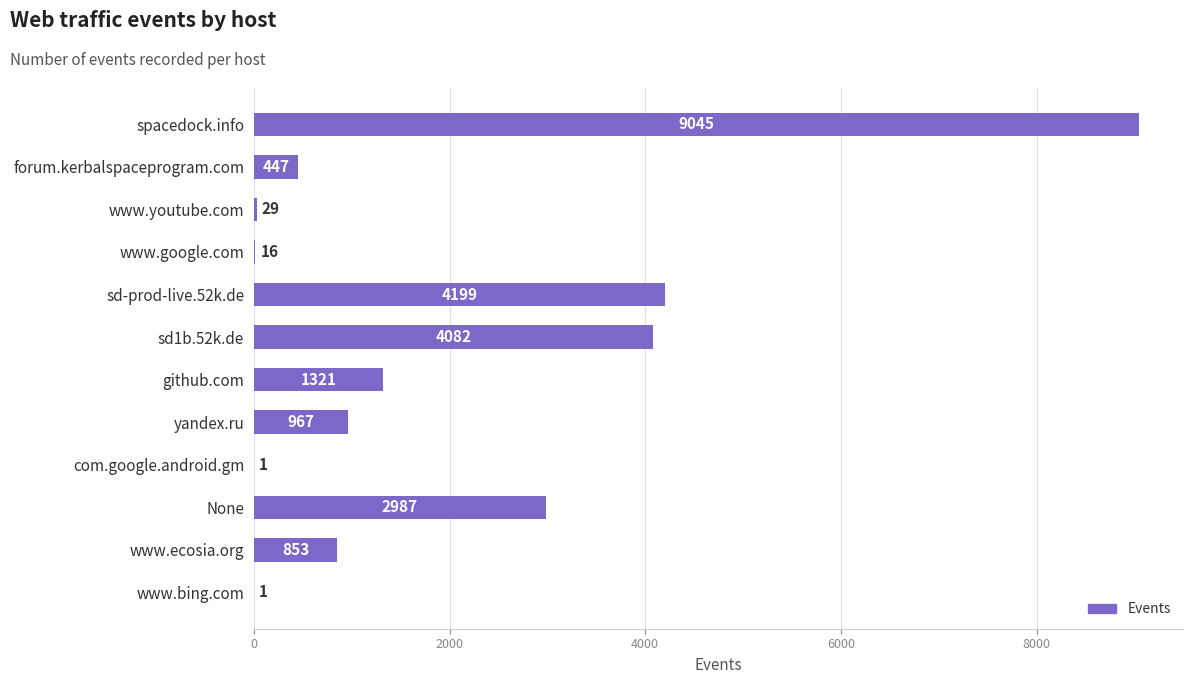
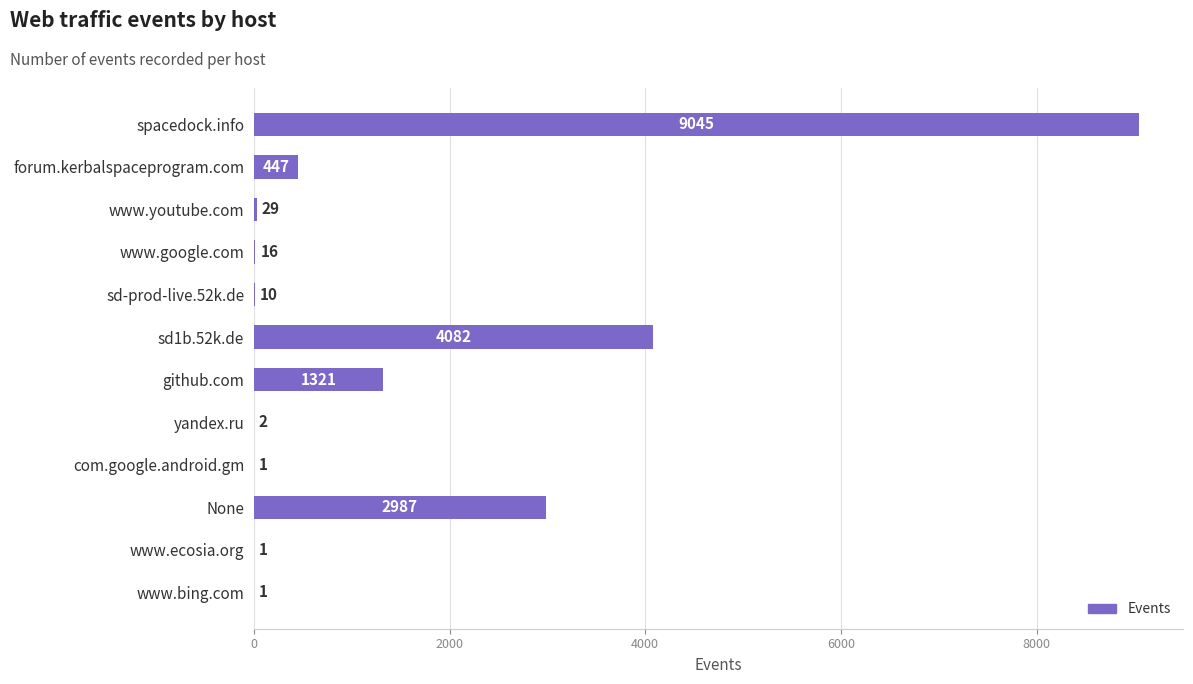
sd-prod-live.52k.de: 4199 -> 10
yandex.ru: 967 -> 2
www.ecosia.org: 853 -> 1
